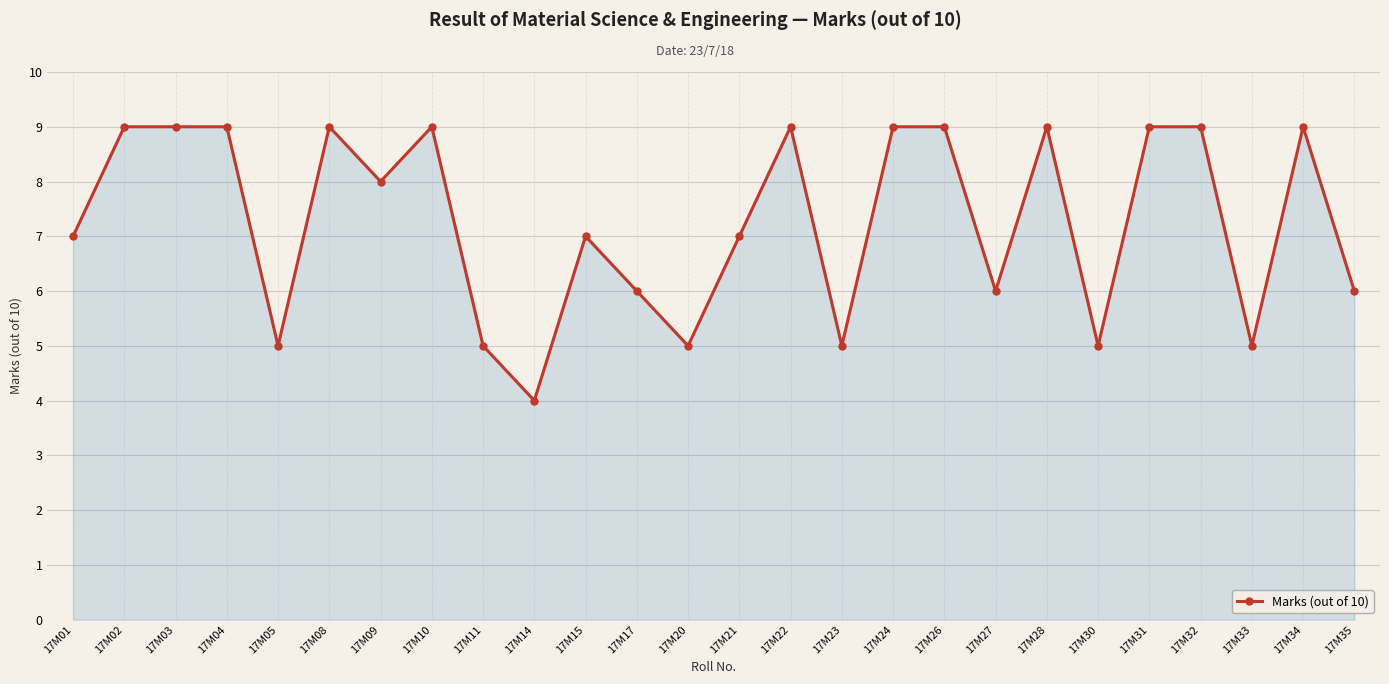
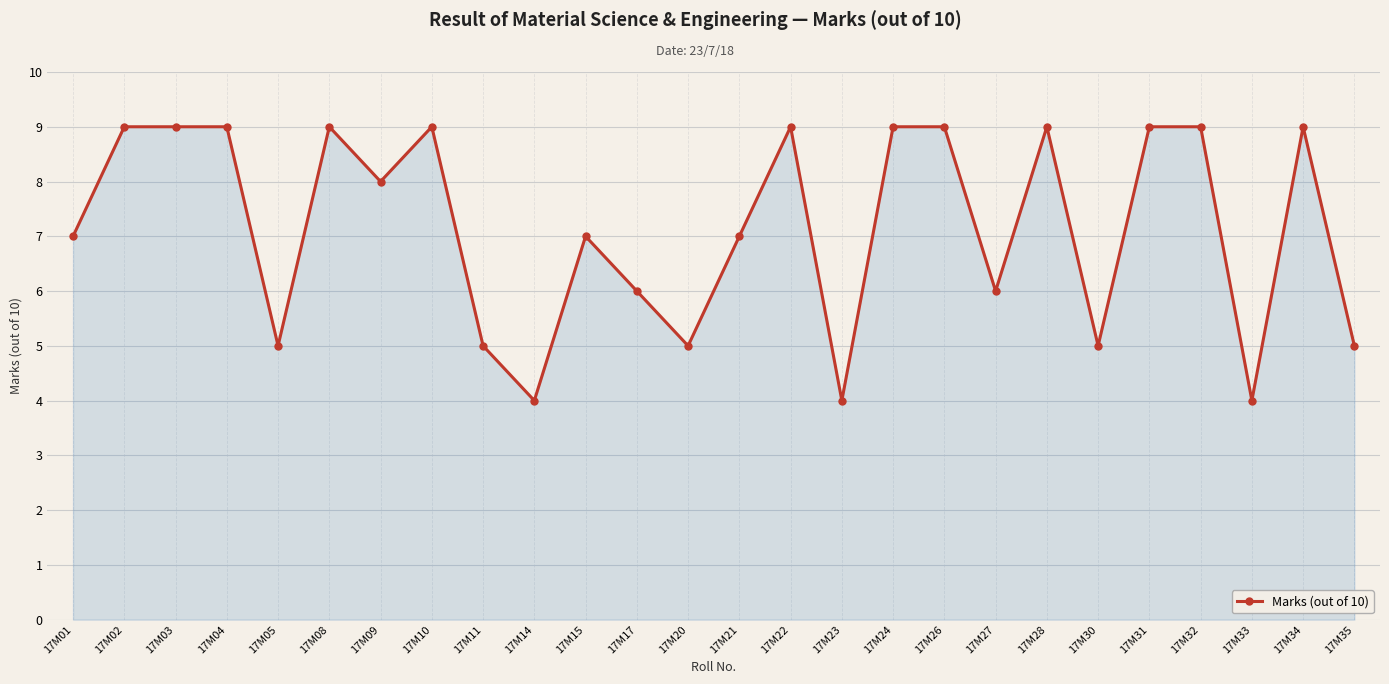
17M23: 5 -> 4
17M33: 5 -> 4
17M35: 6 -> 5
